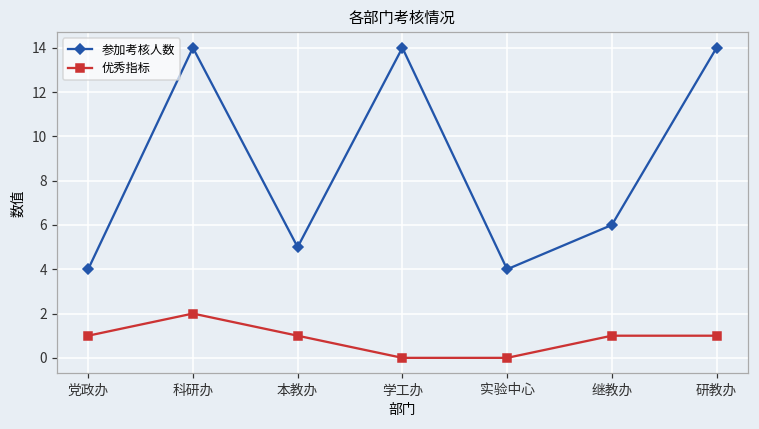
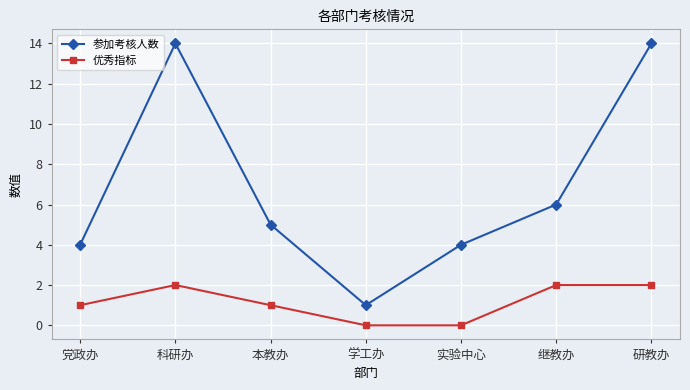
参加考核人数, 学工办: 14 -> 1
优秀指标, 继教办: 1 -> 2
优秀指标, 研教办: 1 -> 2
